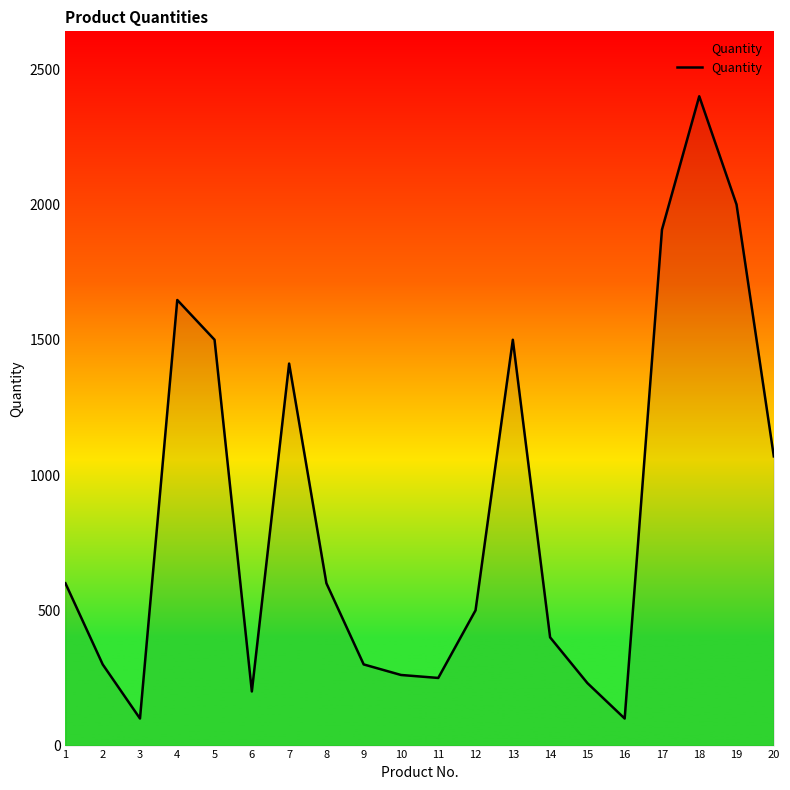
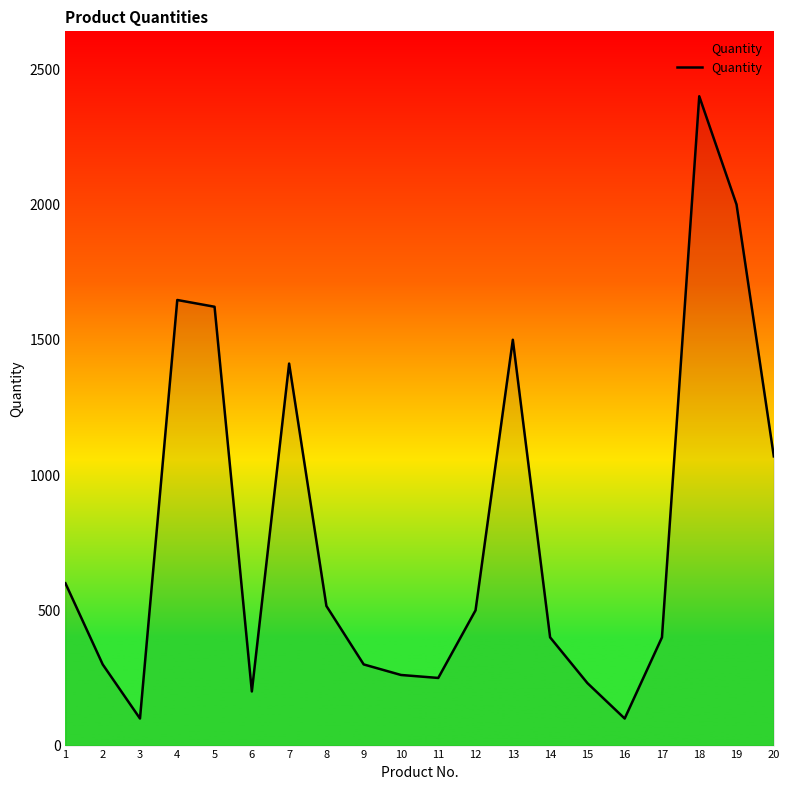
5: 1500 -> 1620
8: 600 -> 520
17: 1910 -> 400
